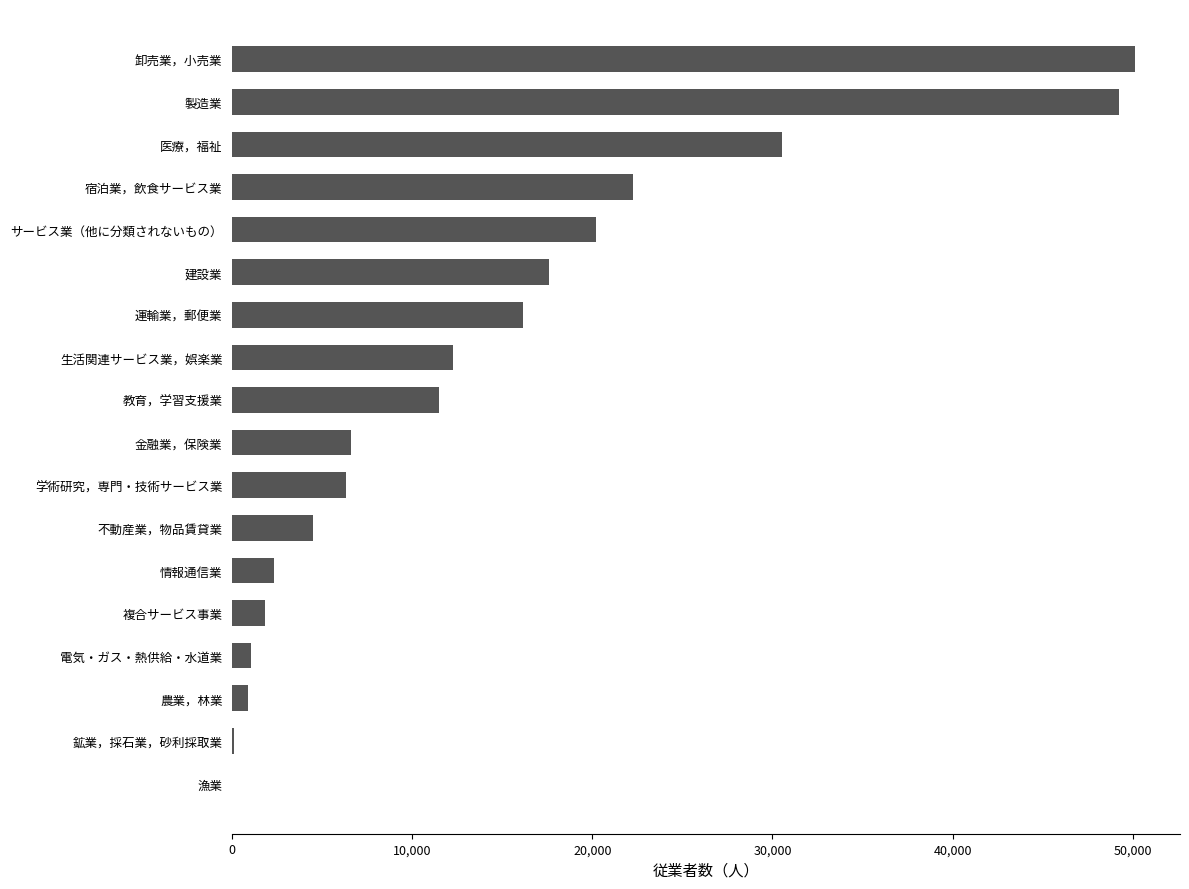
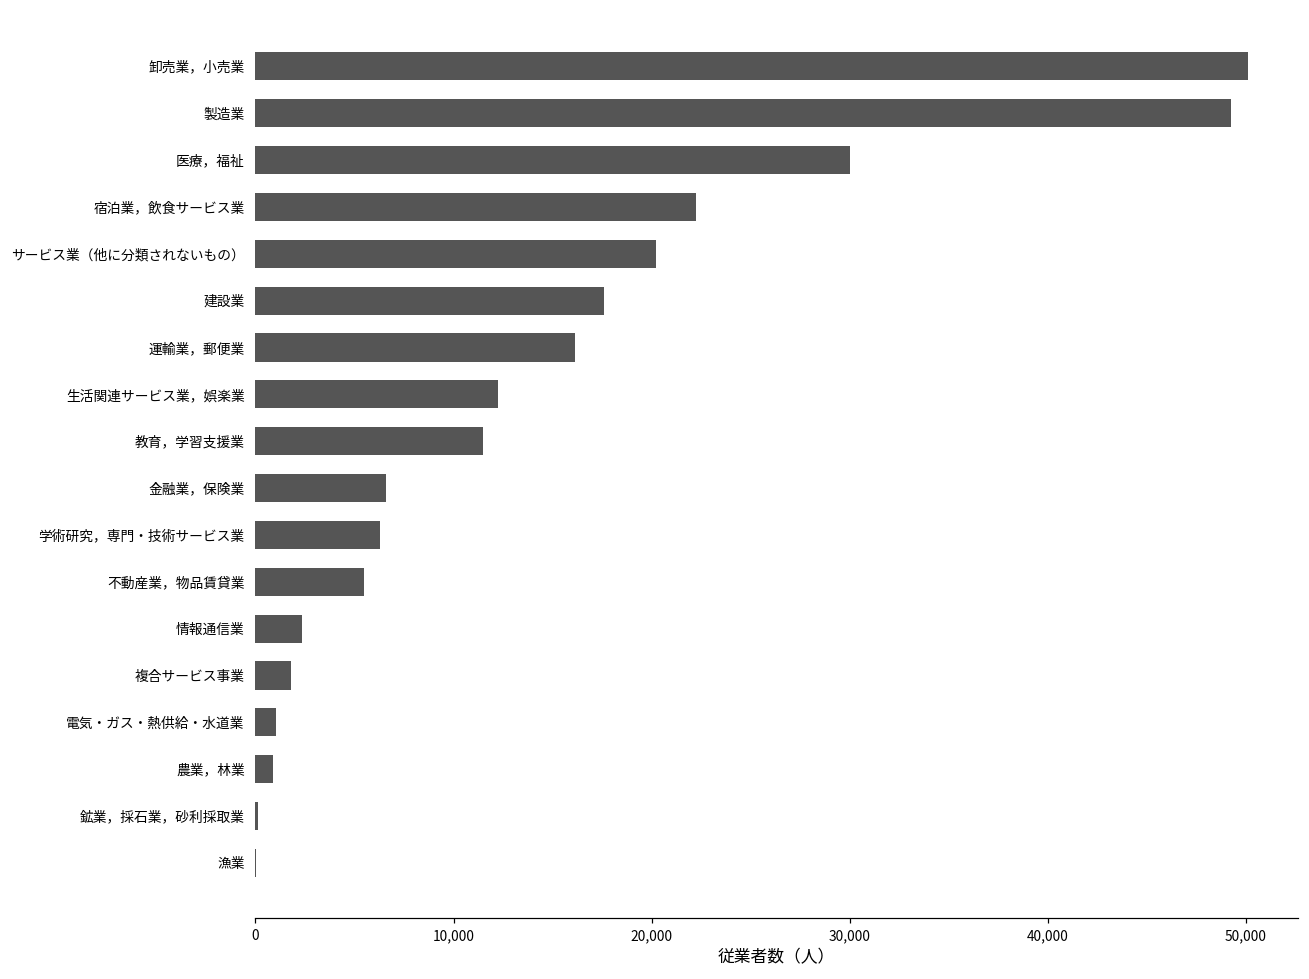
医療，福祉: 30,500 -> 30,000
不動産業，物品賃貸業: 4,500 -> 5,500
